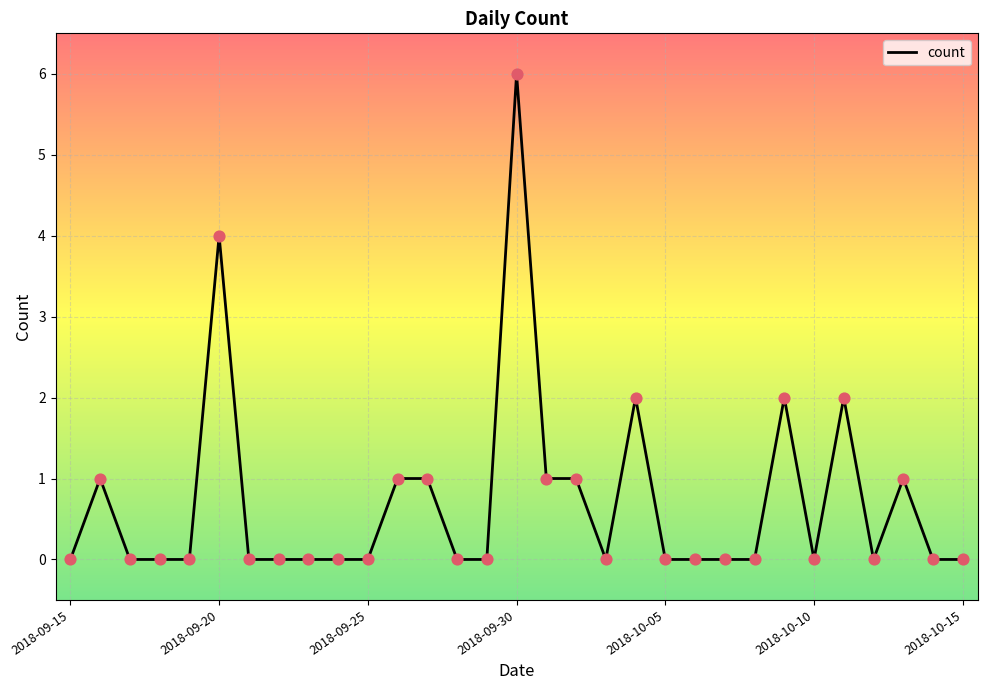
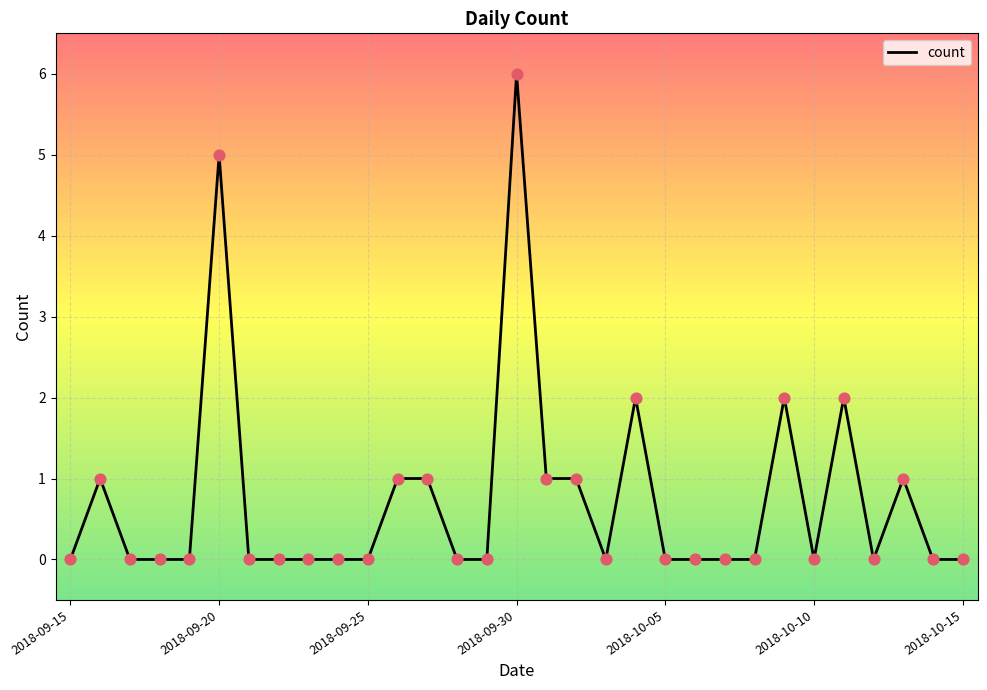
2018-09-20: 4 -> 5
